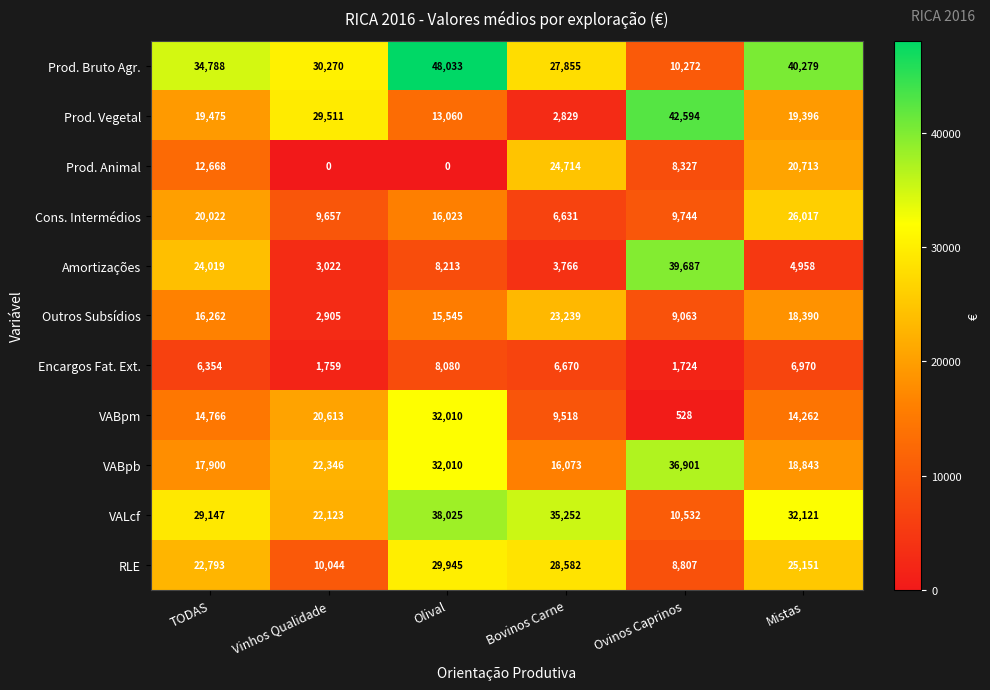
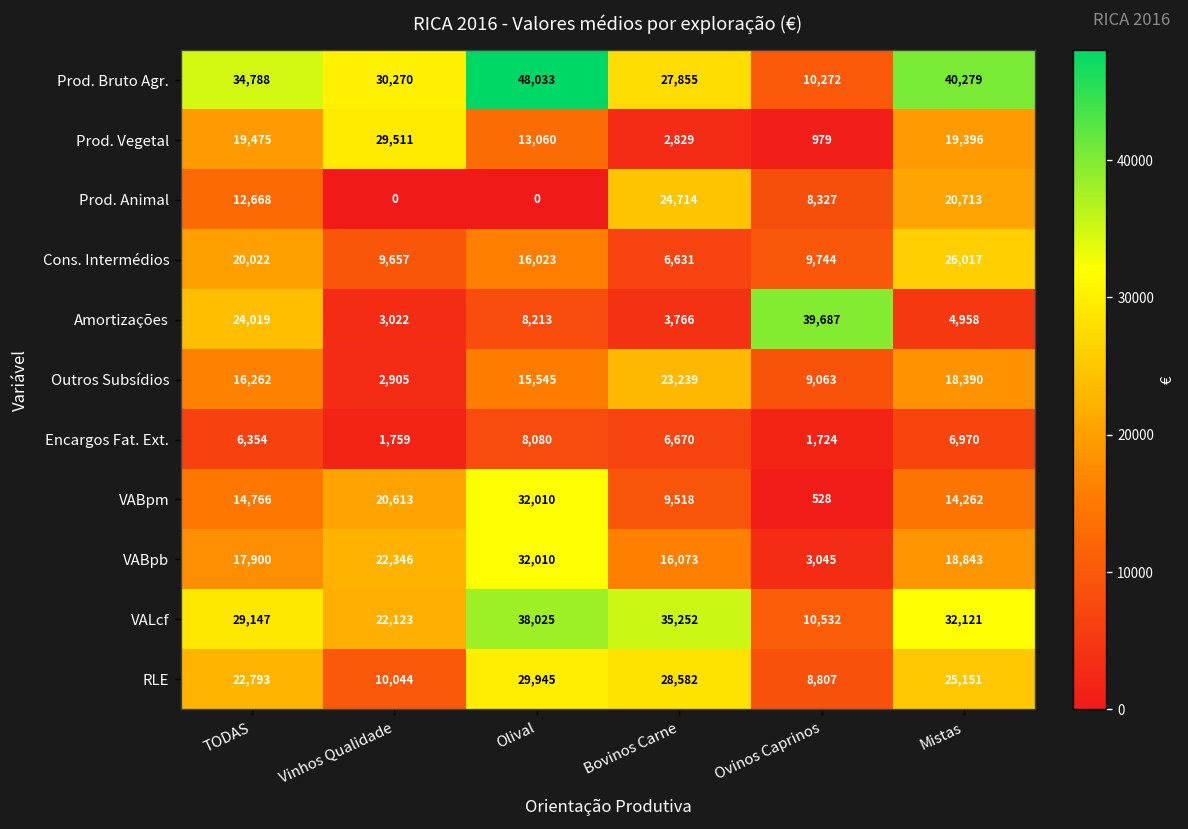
Prod. Vegetal, Ovinos Caprinos: 42,594 -> 979
VABpb, Ovinos Caprinos: 36,901 -> 3,045
